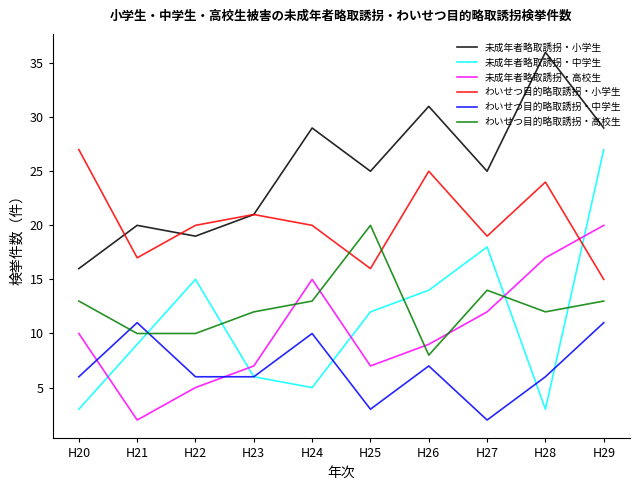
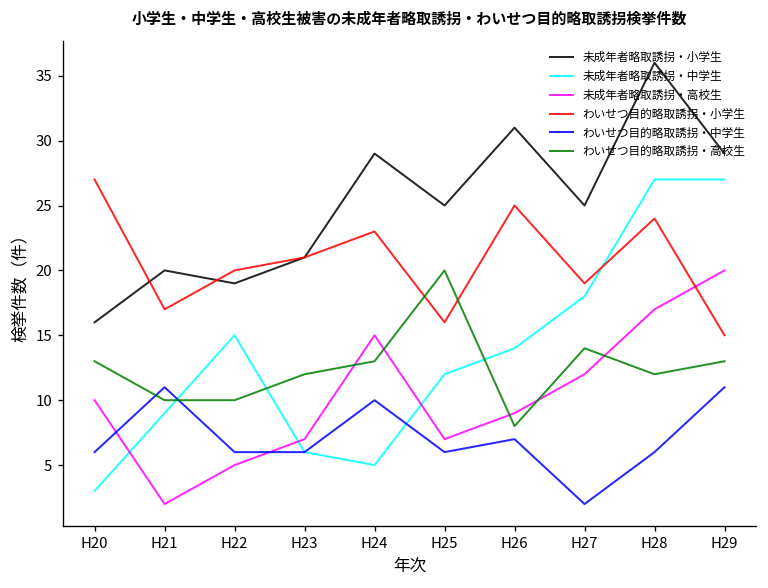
わいせつ目的略取誘拐・小学生, H24: 20 -> 23
わいせつ目的略取誘拐・中学生, H25: 3 -> 6
未成年者略取誘拐・中学生, H28: 3 -> 27
